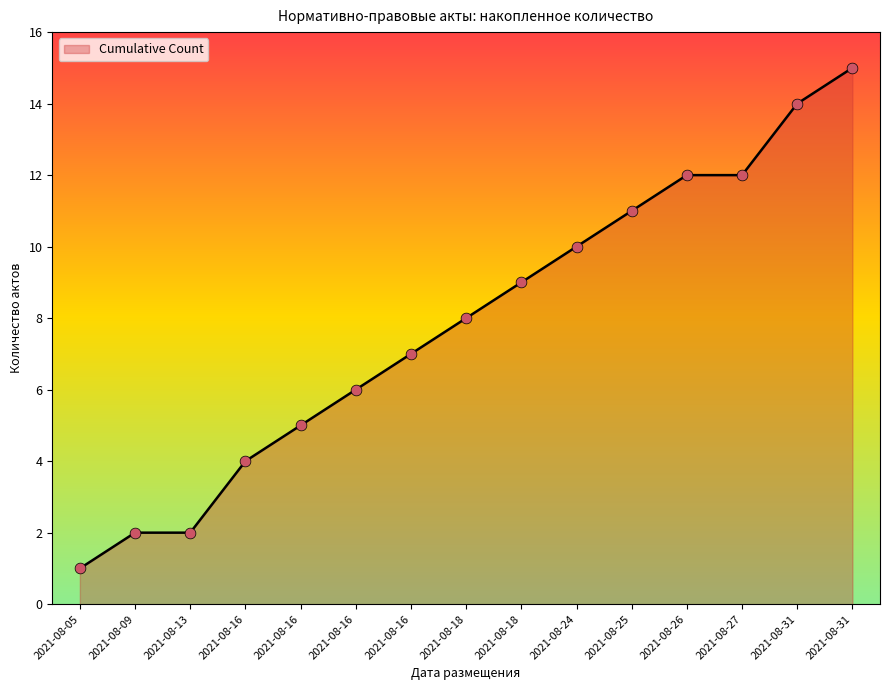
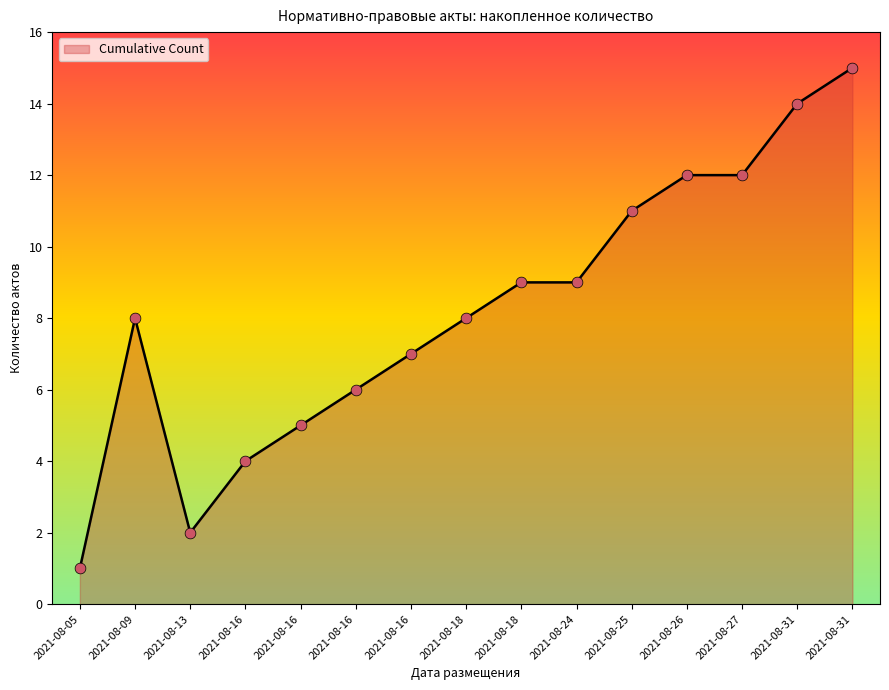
2021-08-09: 2 -> 8
2021-08-24: 10 -> 9
